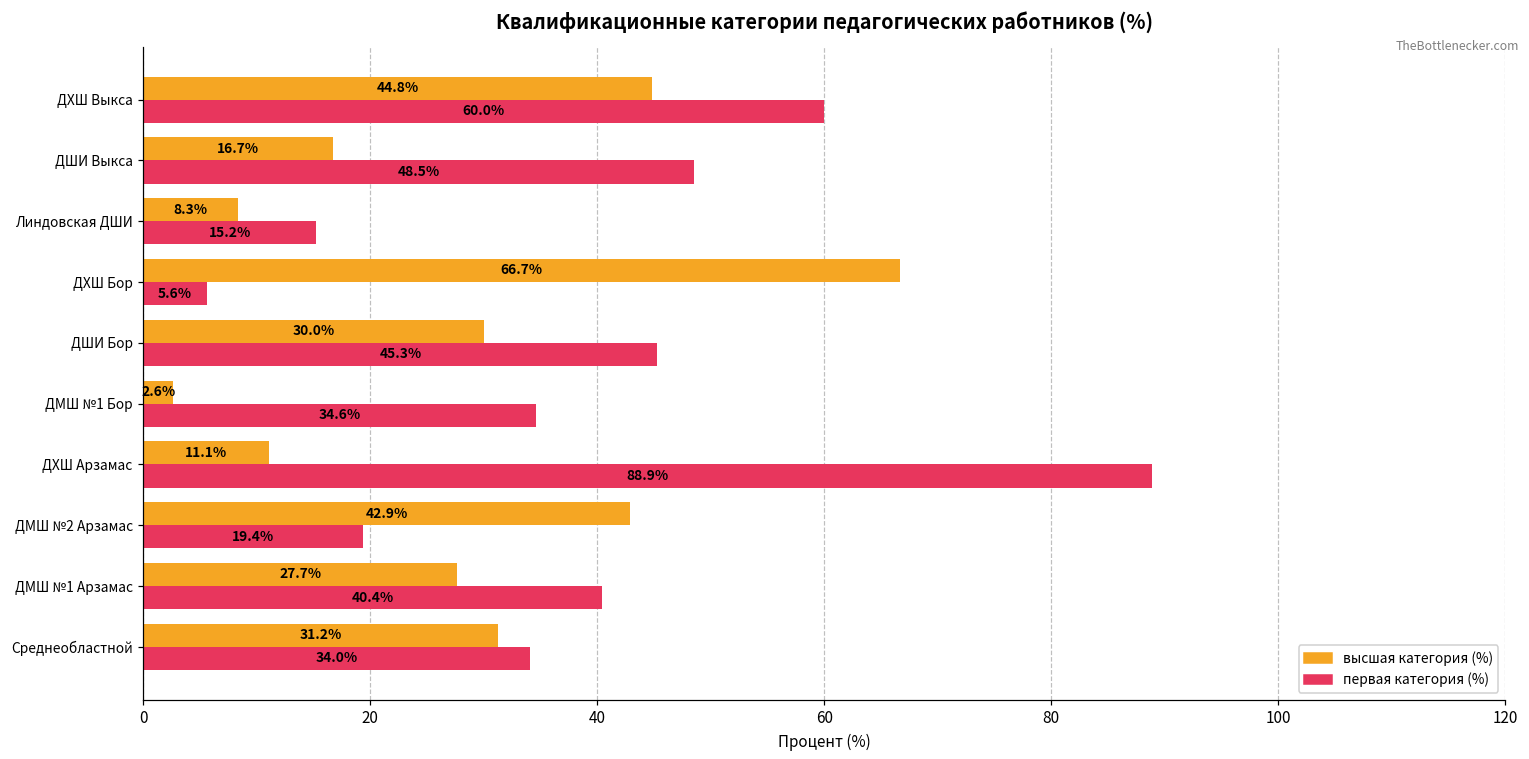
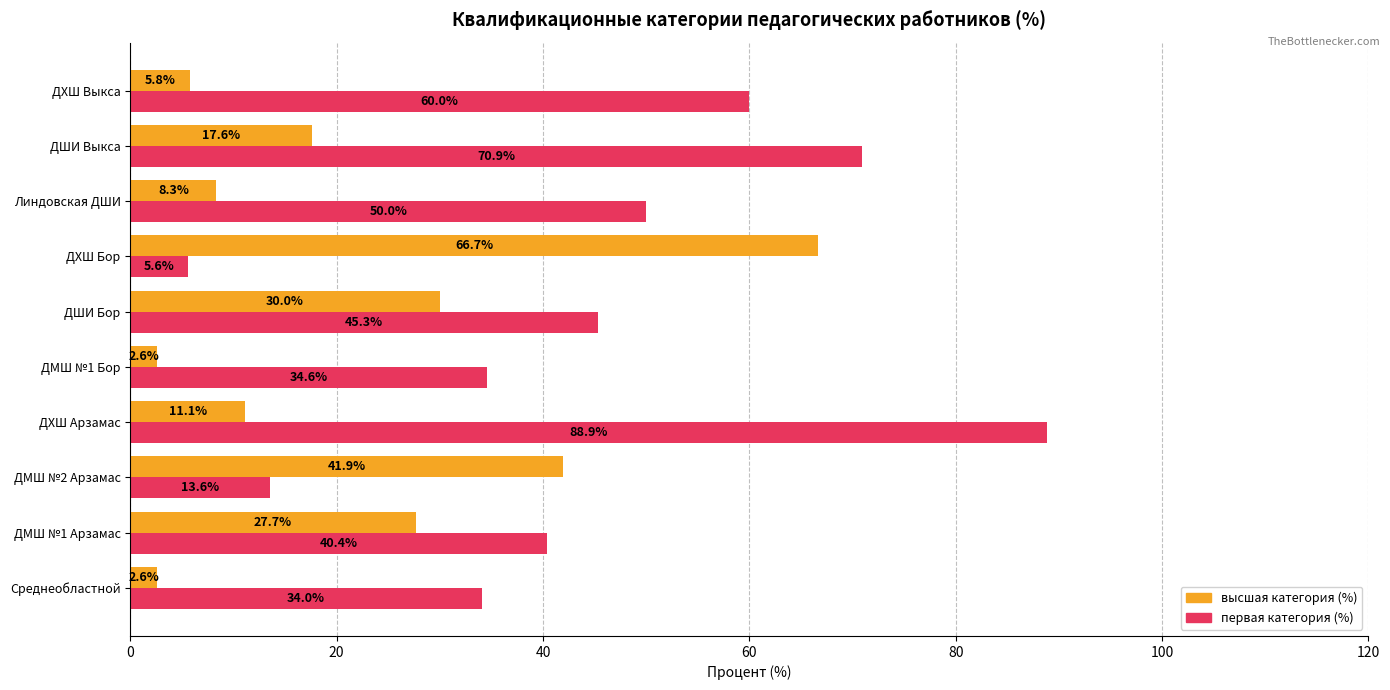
высшая категория (%), ДХШ Выкса: 44.8% -> 5.8%
высшая категория (%), ДШИ Выкса: 16.7% -> 17.6%
первая категория (%), ДШИ Выкса: 48.5% -> 70.9%
первая категория (%), Линдовская ДШИ: 15.2% -> 50.0%
высшая категория (%), ДМШ №2 Арзамас: 42.9% -> 41.9%
первая категория (%), ДМШ №2 Арзамас: 19.4% -> 13.6%
высшая категория (%), Среднеобластной: 31.2% -> 2.6%
